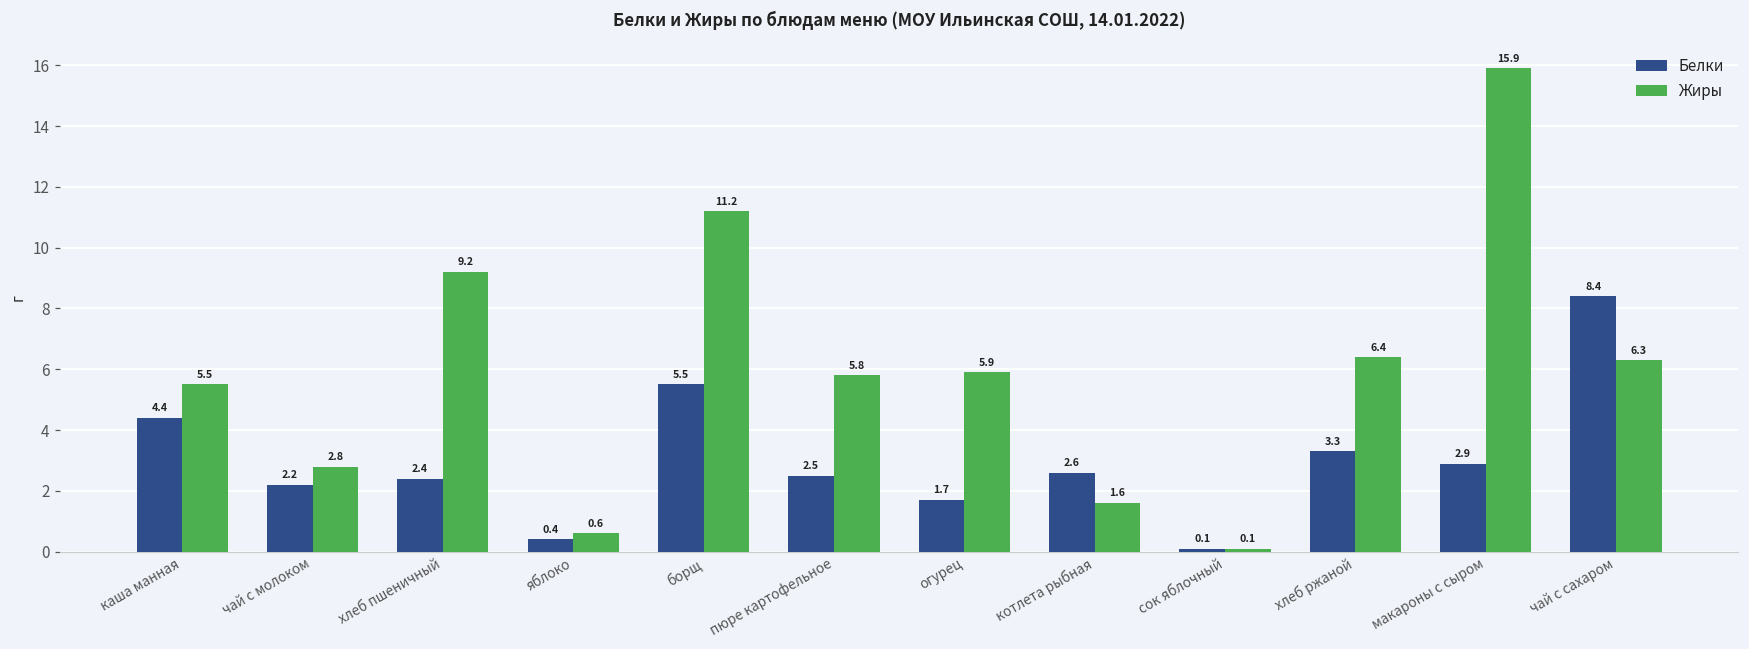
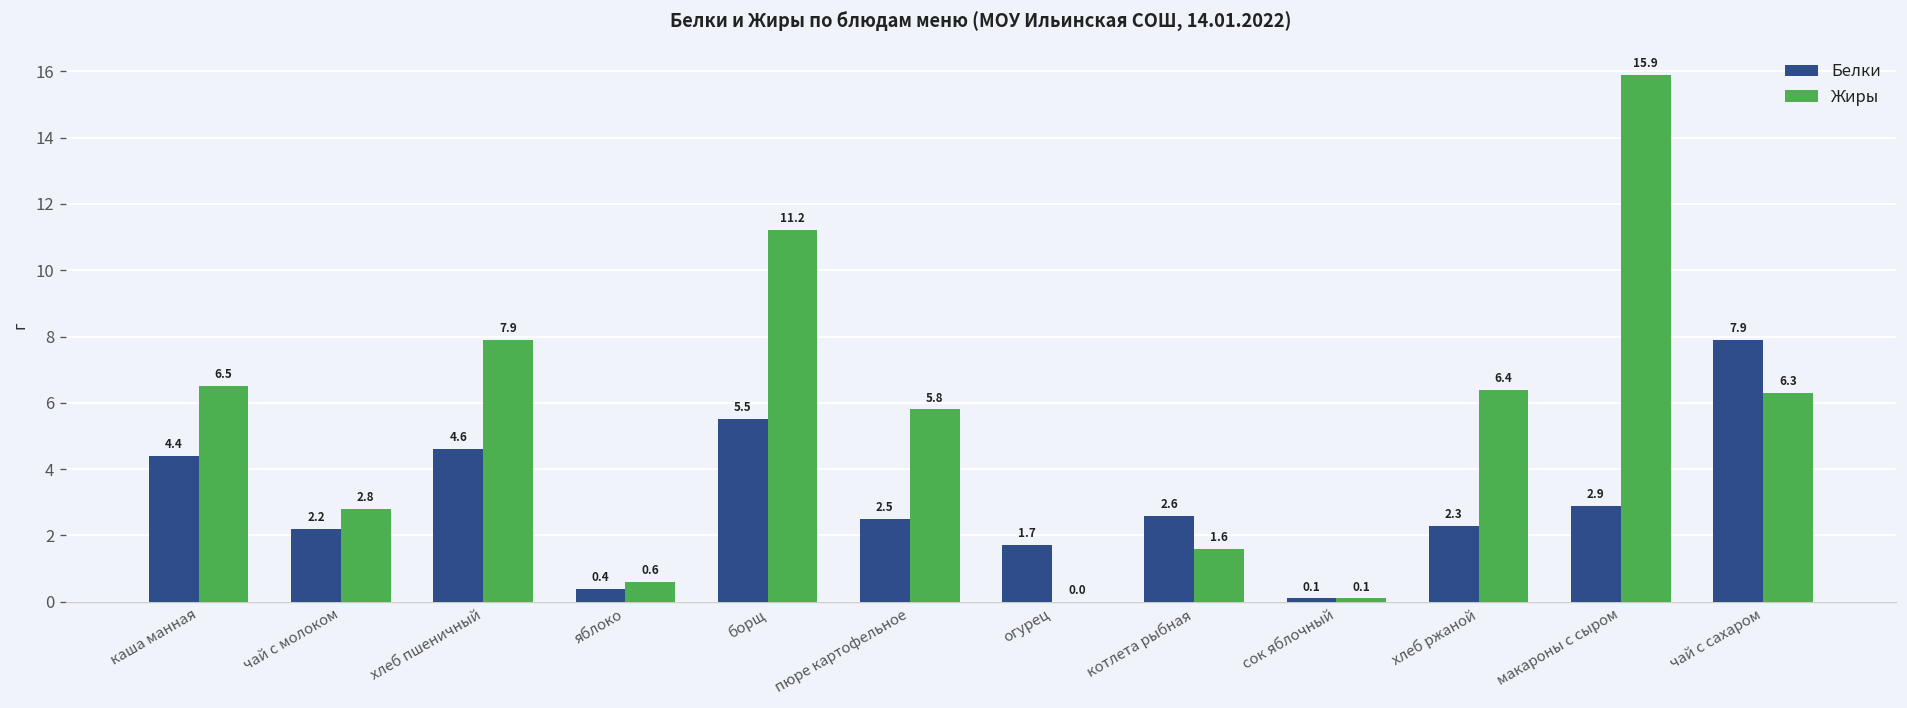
Жиры, каша манная: 5.5 -> 6.5
Белки, хлеб пшеничный: 2.4 -> 4.6
Жиры, хлеб пшеничный: 9.2 -> 7.9
Жиры, огурец: 5.9 -> 0.0
Белки, хлеб ржаной: 3.3 -> 2.3
Белки, чай с сахаром: 8.4 -> 7.9
